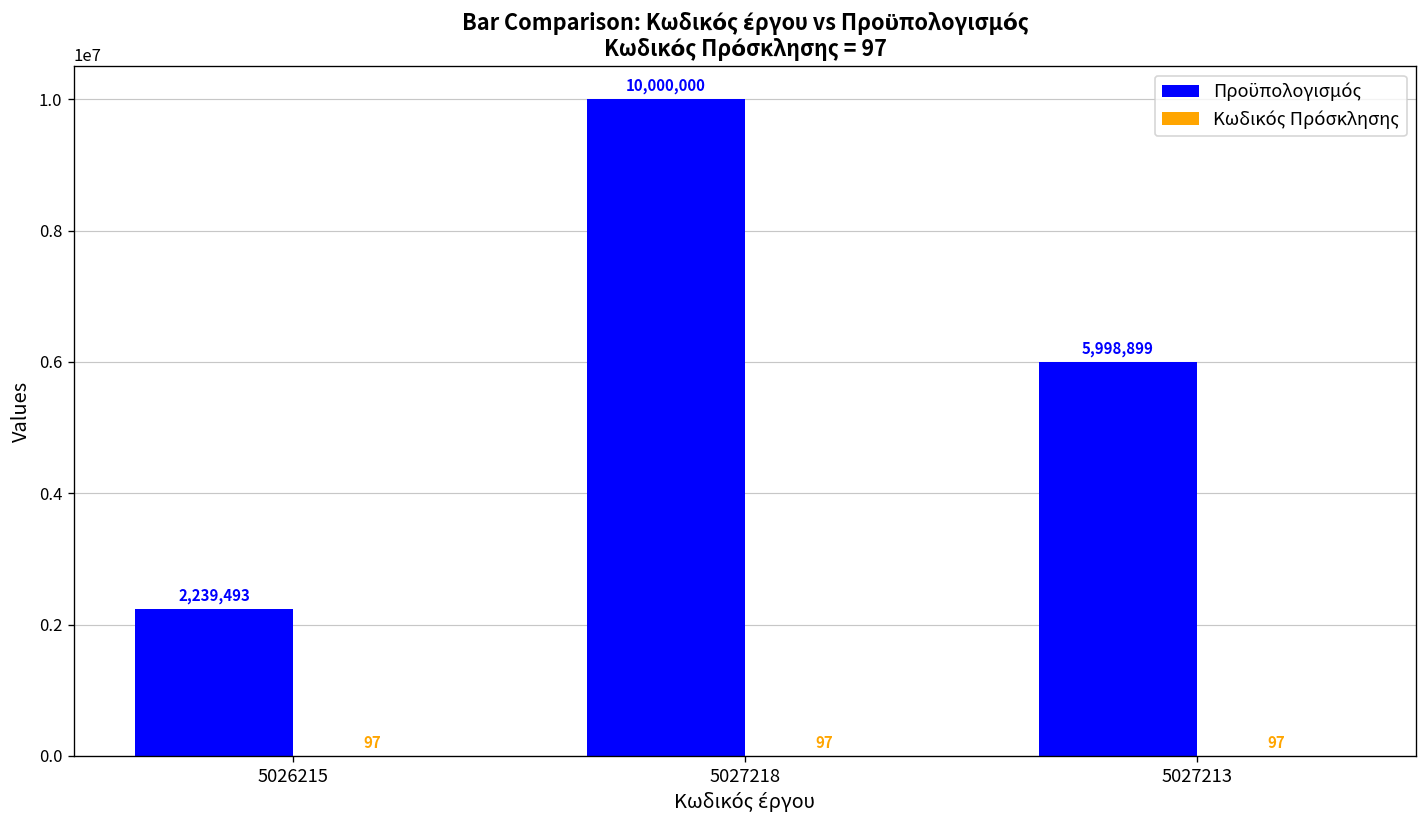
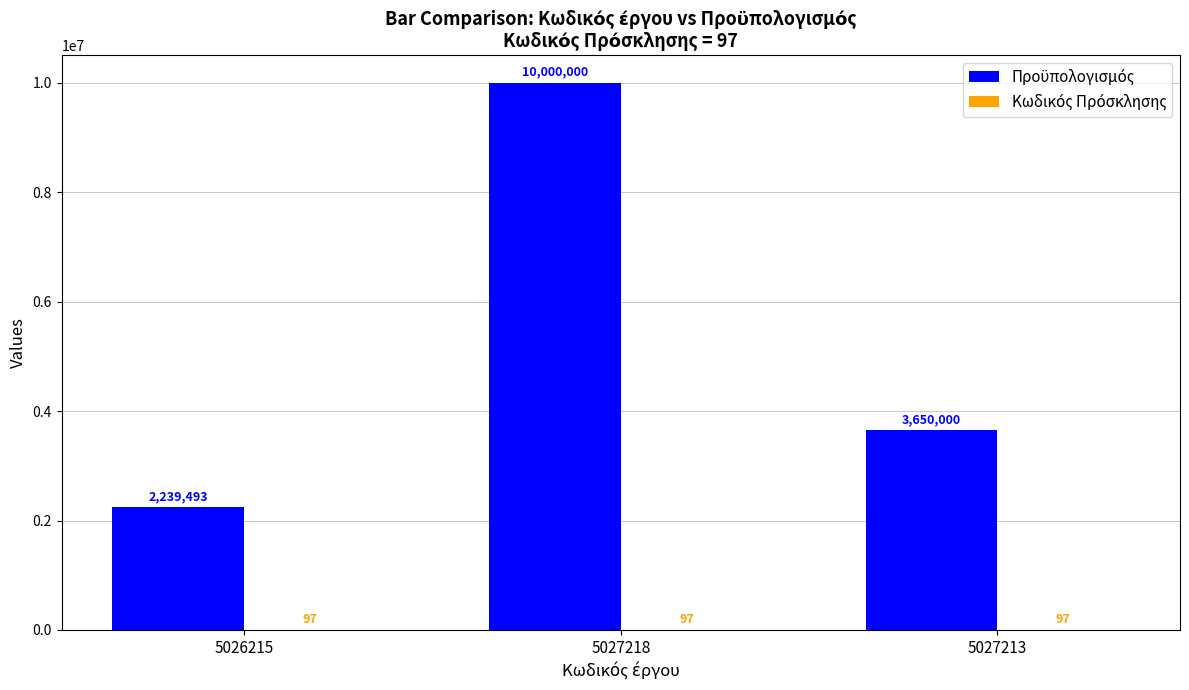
Προϋπολογισμός, 5027213: 5,998,899 -> 3,650,000
